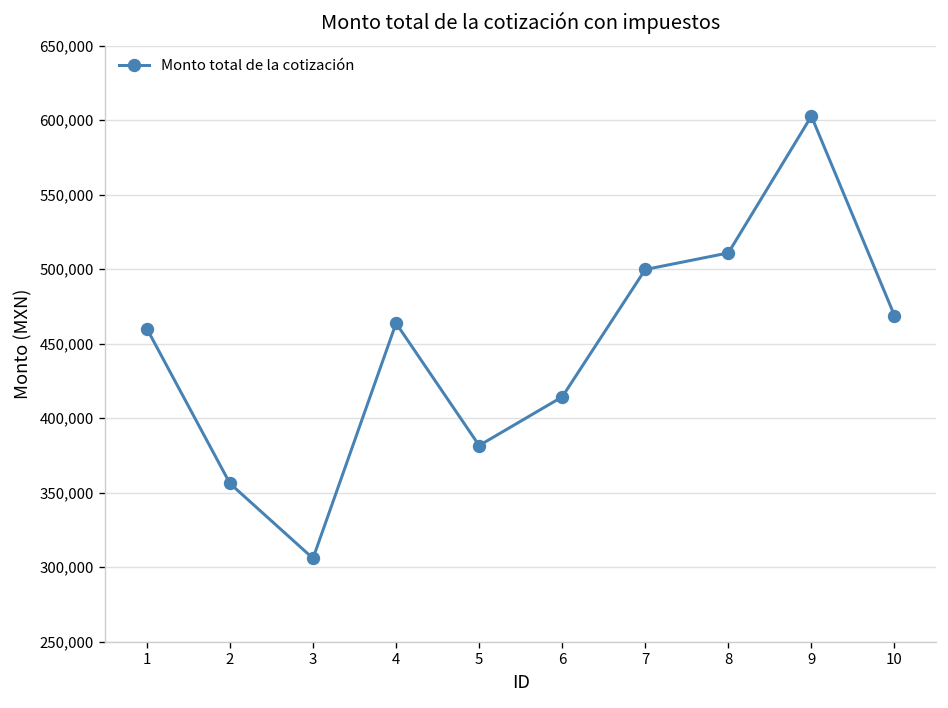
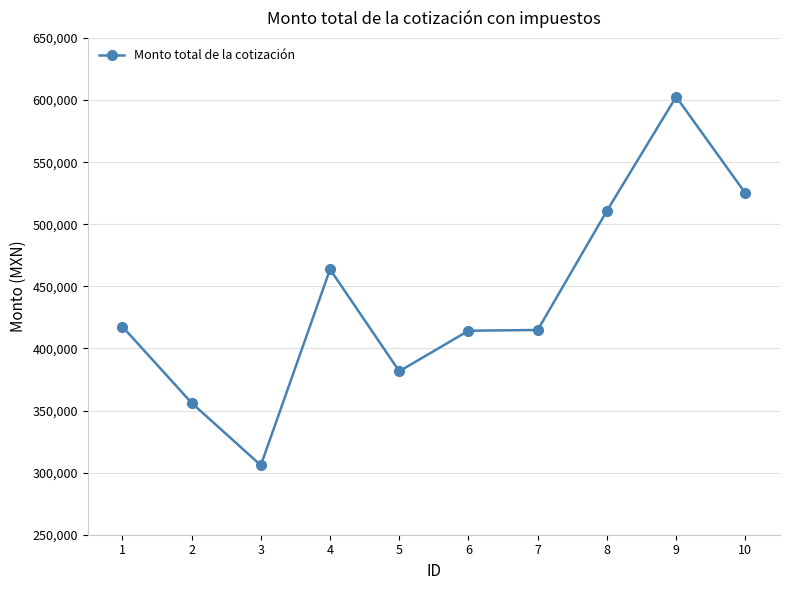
1: 460,000 -> 418,000
7: 500,000 -> 415,000
10: 469,000 -> 525,000
